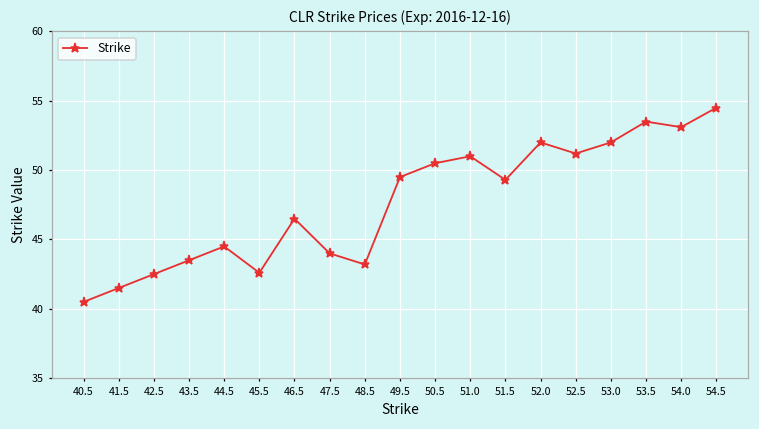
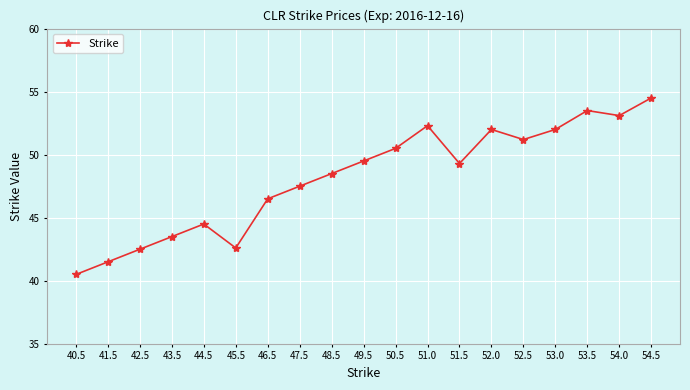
47.5: 44.0 -> 47.5
48.5: 43.2 -> 48.5
51.0: 51.0 -> 52.3
